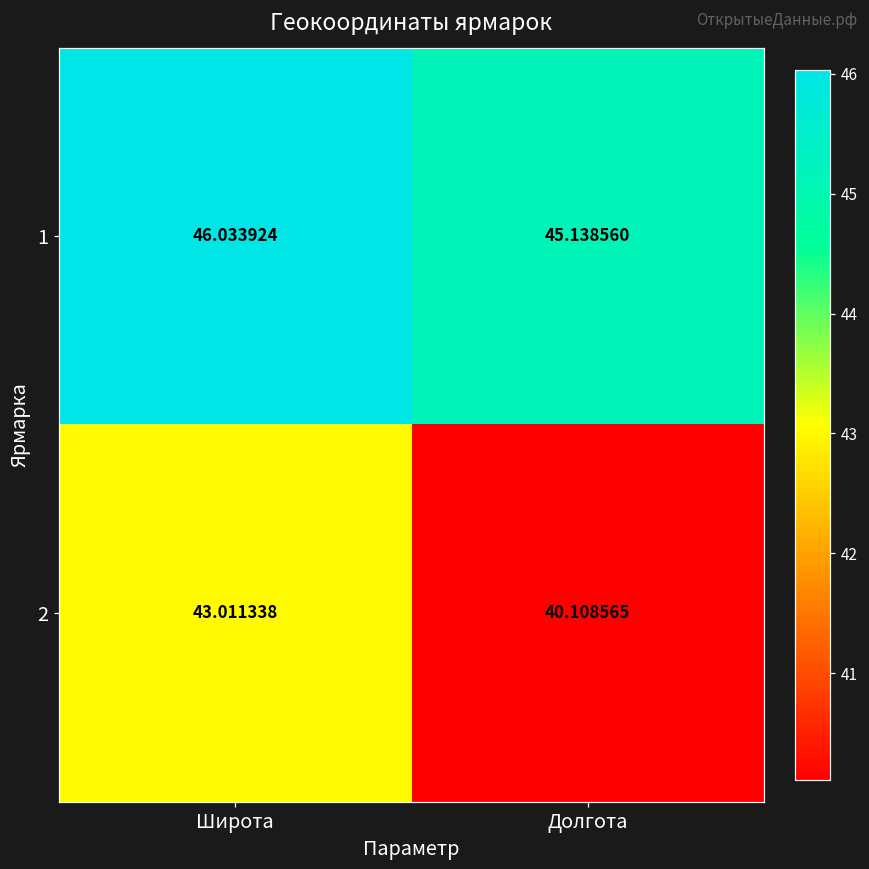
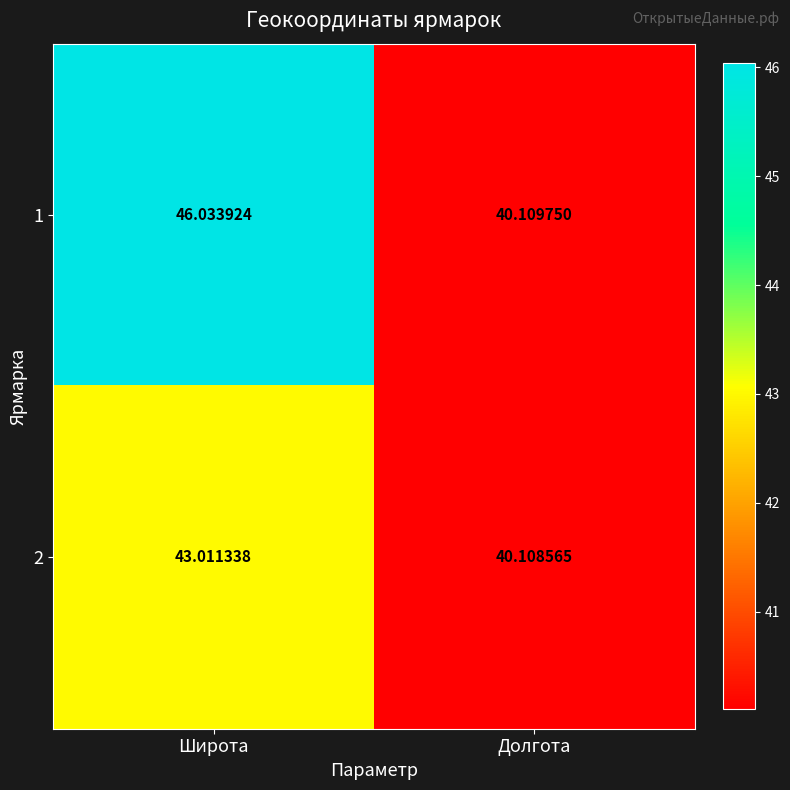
1, Долгота: 45.138560 -> 40.109750
